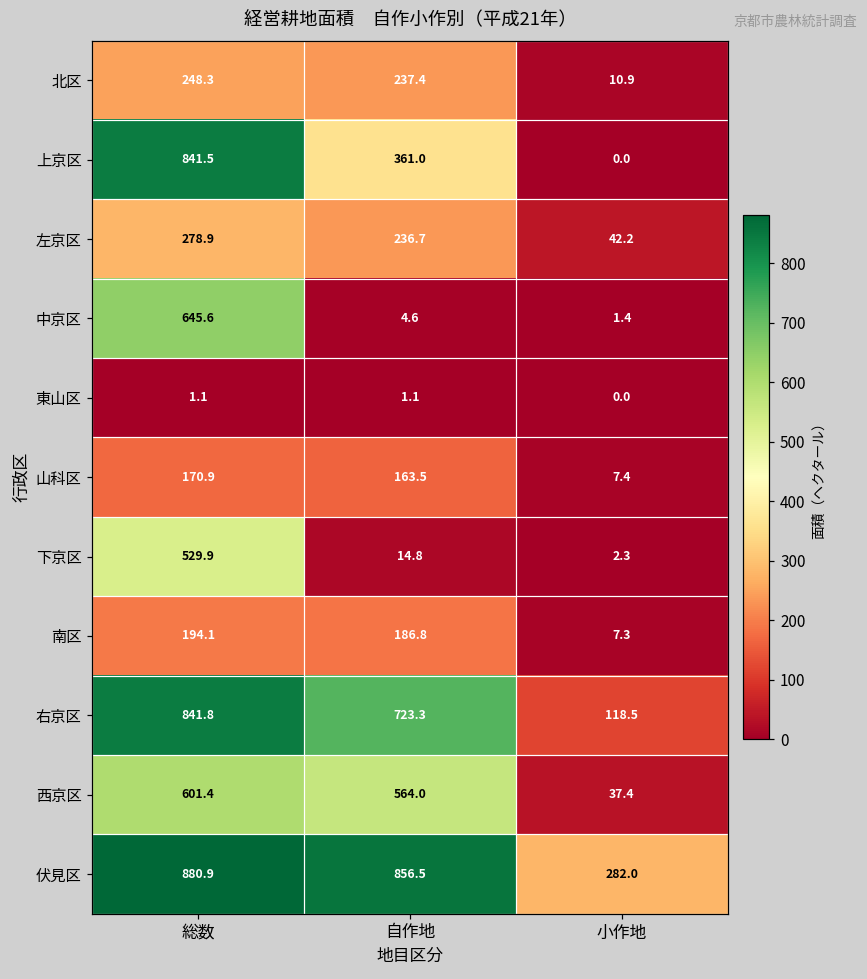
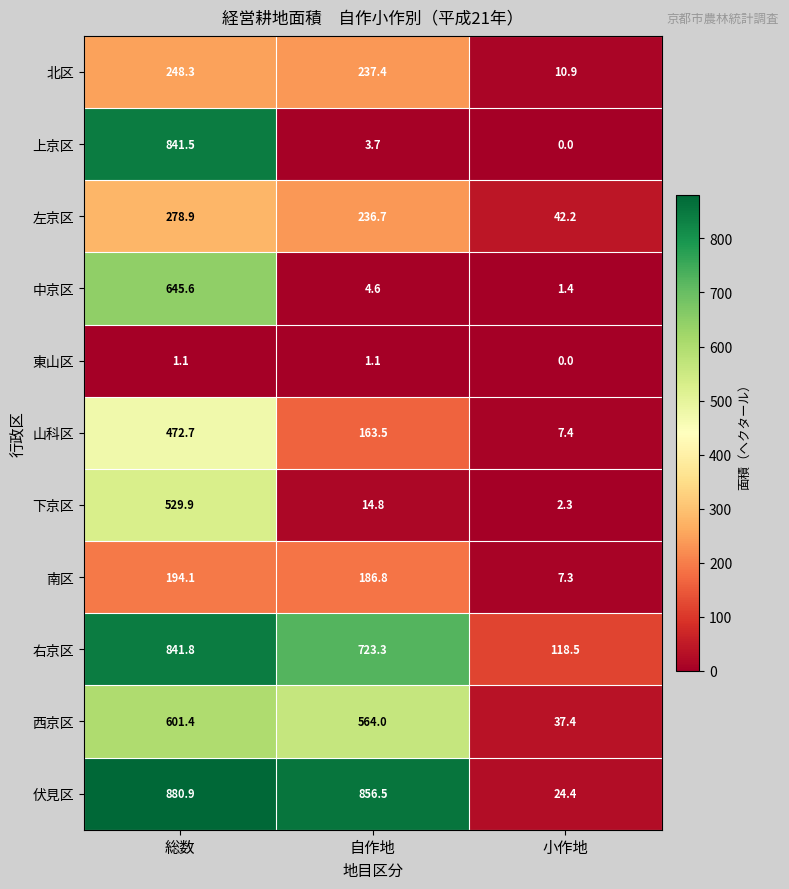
上京区, 自作地: 361.0 -> 3.7
山科区, 総数: 170.9 -> 472.7
伏見区, 小作地: 282.0 -> 24.4
